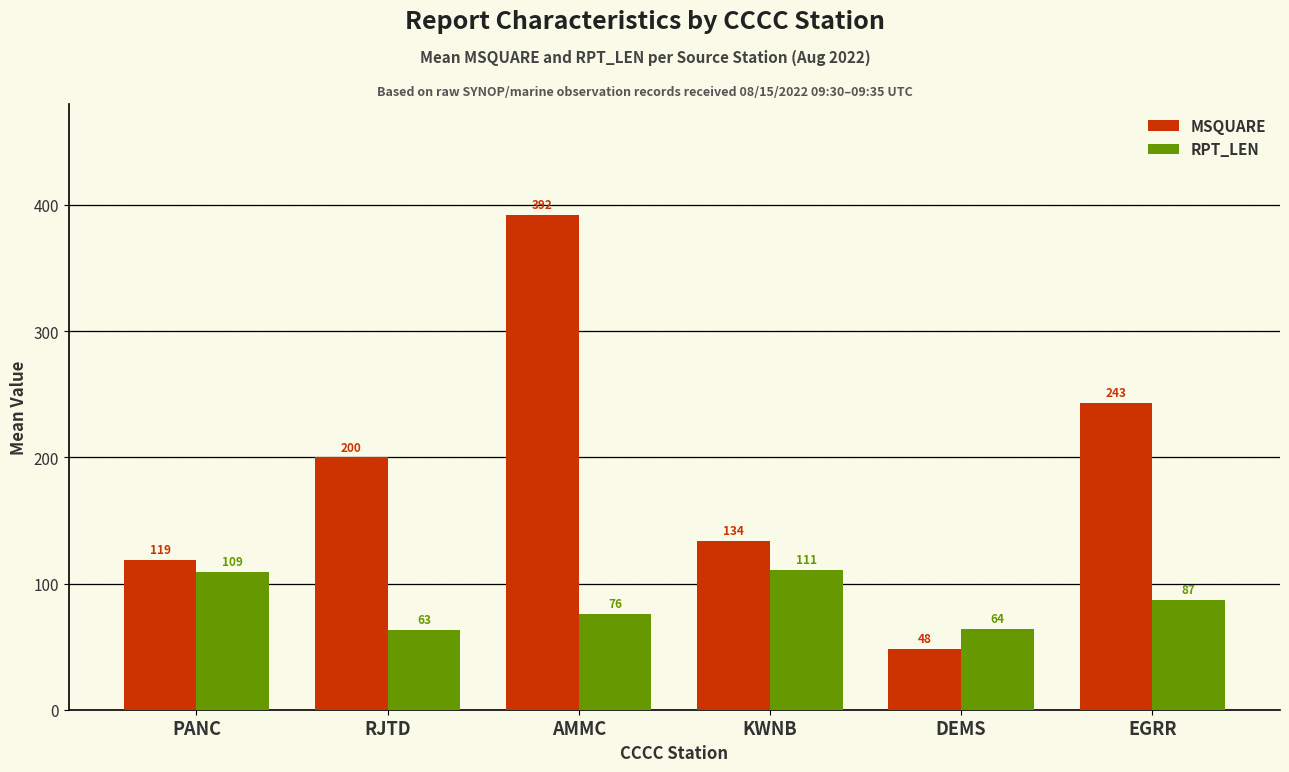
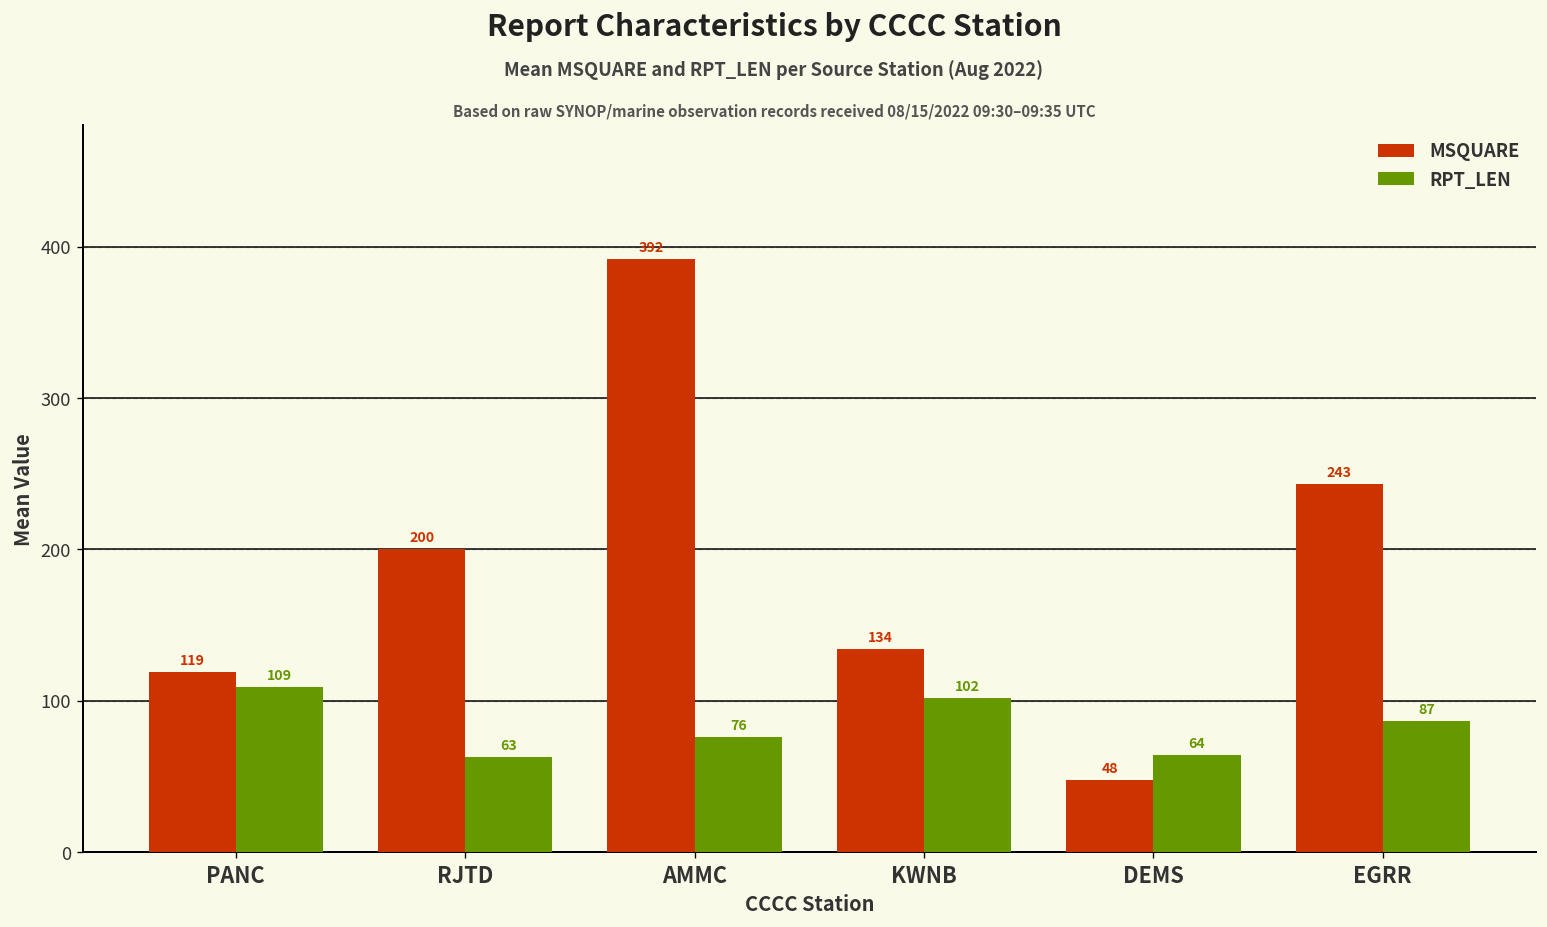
RPT_LEN, KWNB: 111 -> 102
